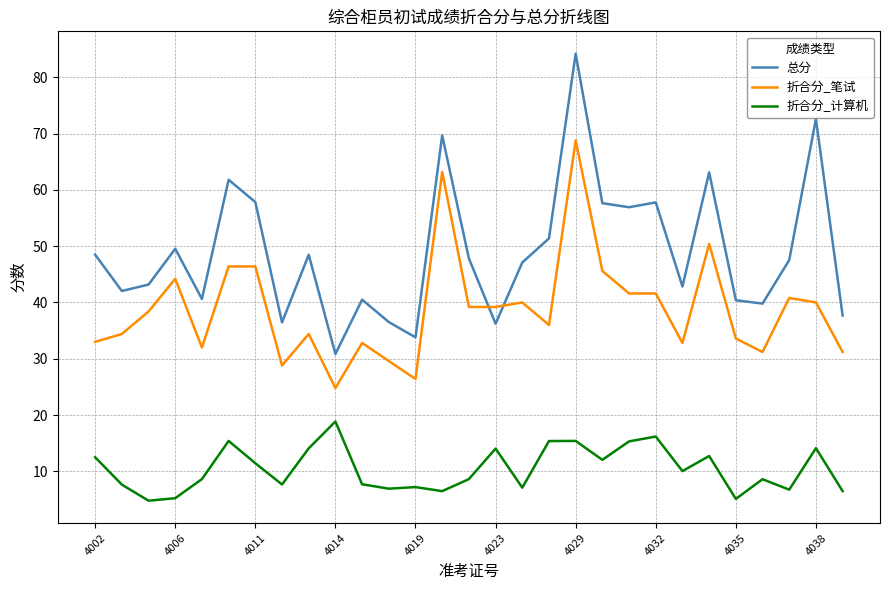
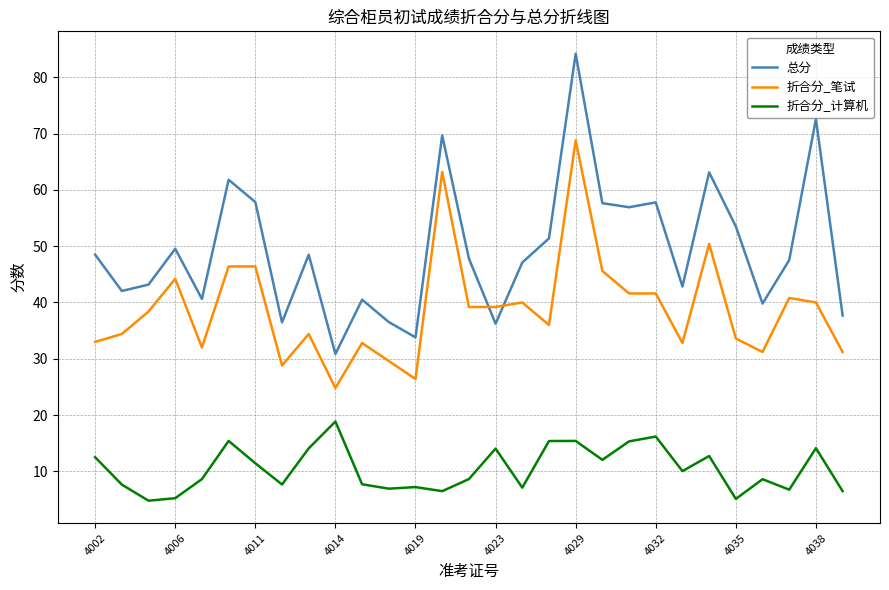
总分, 4035: 40 -> 54
